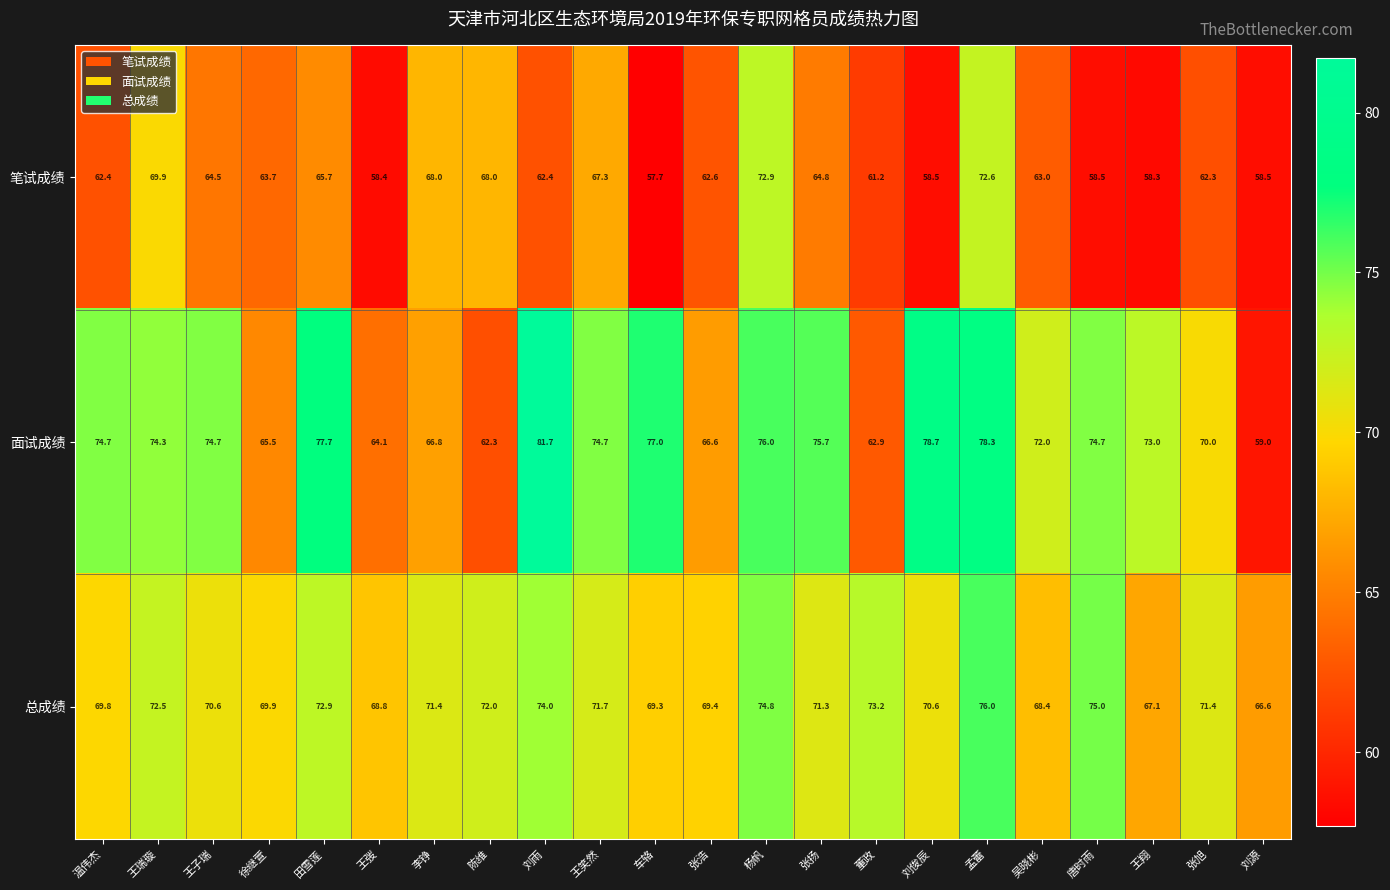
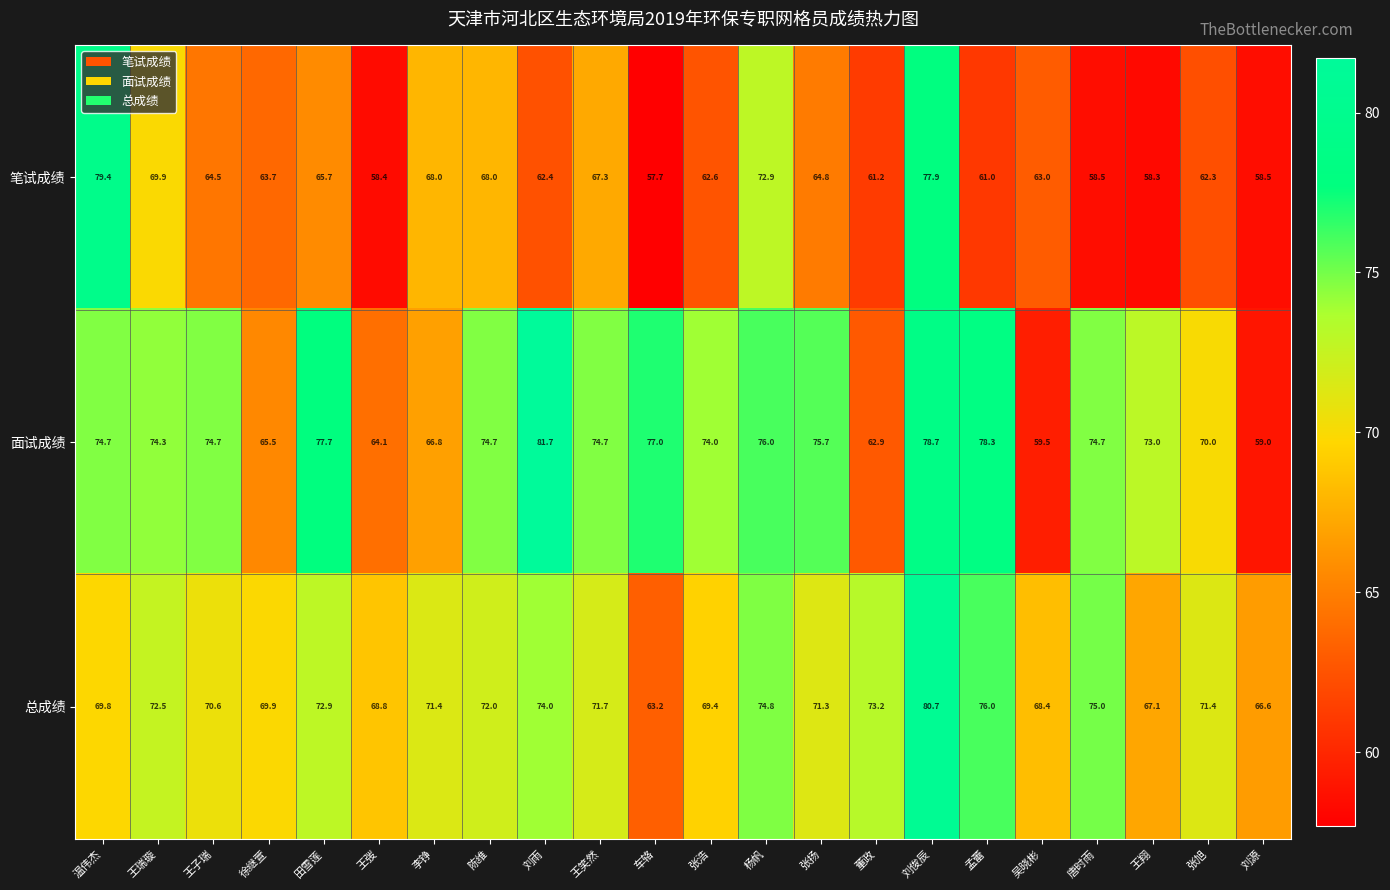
笔试成绩, 温伟杰: 62.4 -> 79.4
笔试成绩, 刘俊辰: 58.5 -> 77.9
笔试成绩, 孟蕾: 72.6 -> 61.0
面试成绩, 陈维: 62.3 -> 74.7
面试成绩, 张浩: 66.6 -> 74.0
面试成绩, 吴晓彬: 72.0 -> 59.5
总成绩, 车辂: 69.3 -> 63.2
总成绩, 刘俊辰: 70.6 -> 80.7
